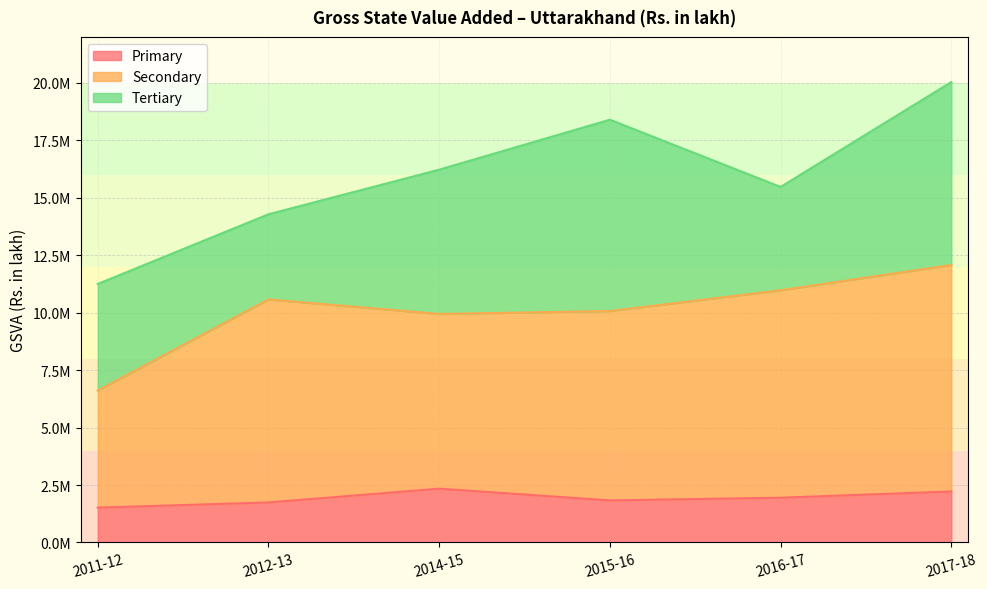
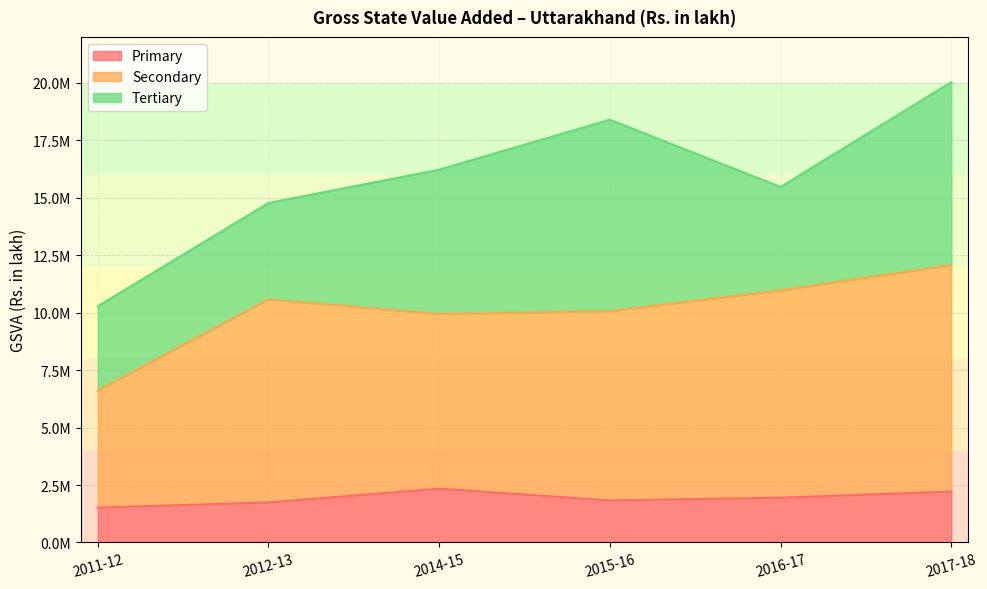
Tertiary, 2011-12: 4600000 -> 3700000
Tertiary, 2012-13: 3700000 -> 4200000
